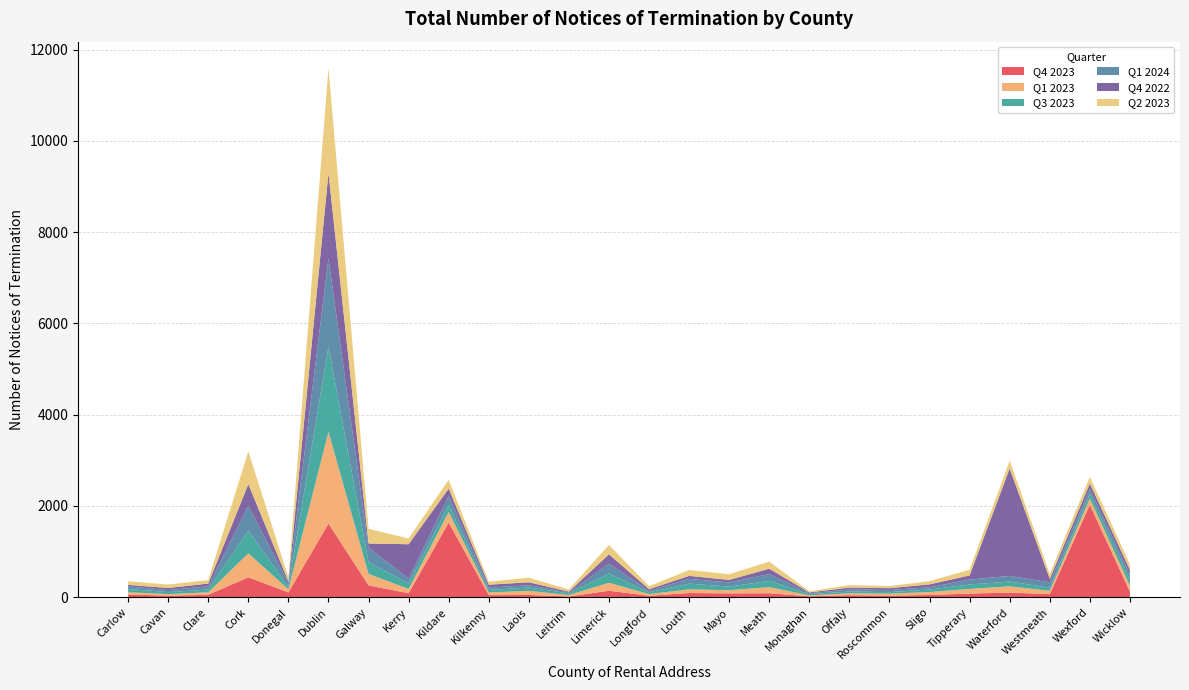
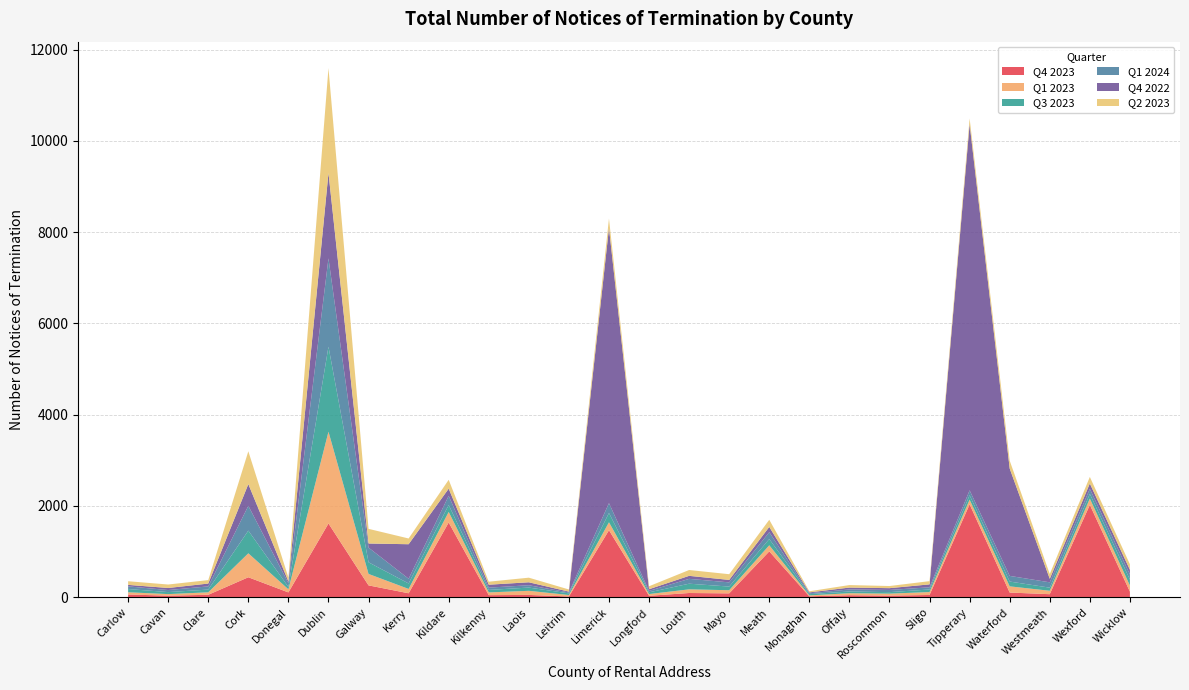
Q4 2023, Limerick: 100 -> 1500
Q4 2022, Limerick: 200 -> 6000
Q4 2023, Meath: 100 -> 1000
Q4 2023, Tipperary: 100 -> 2000
Q4 2022, Tipperary: 100 -> 8000
